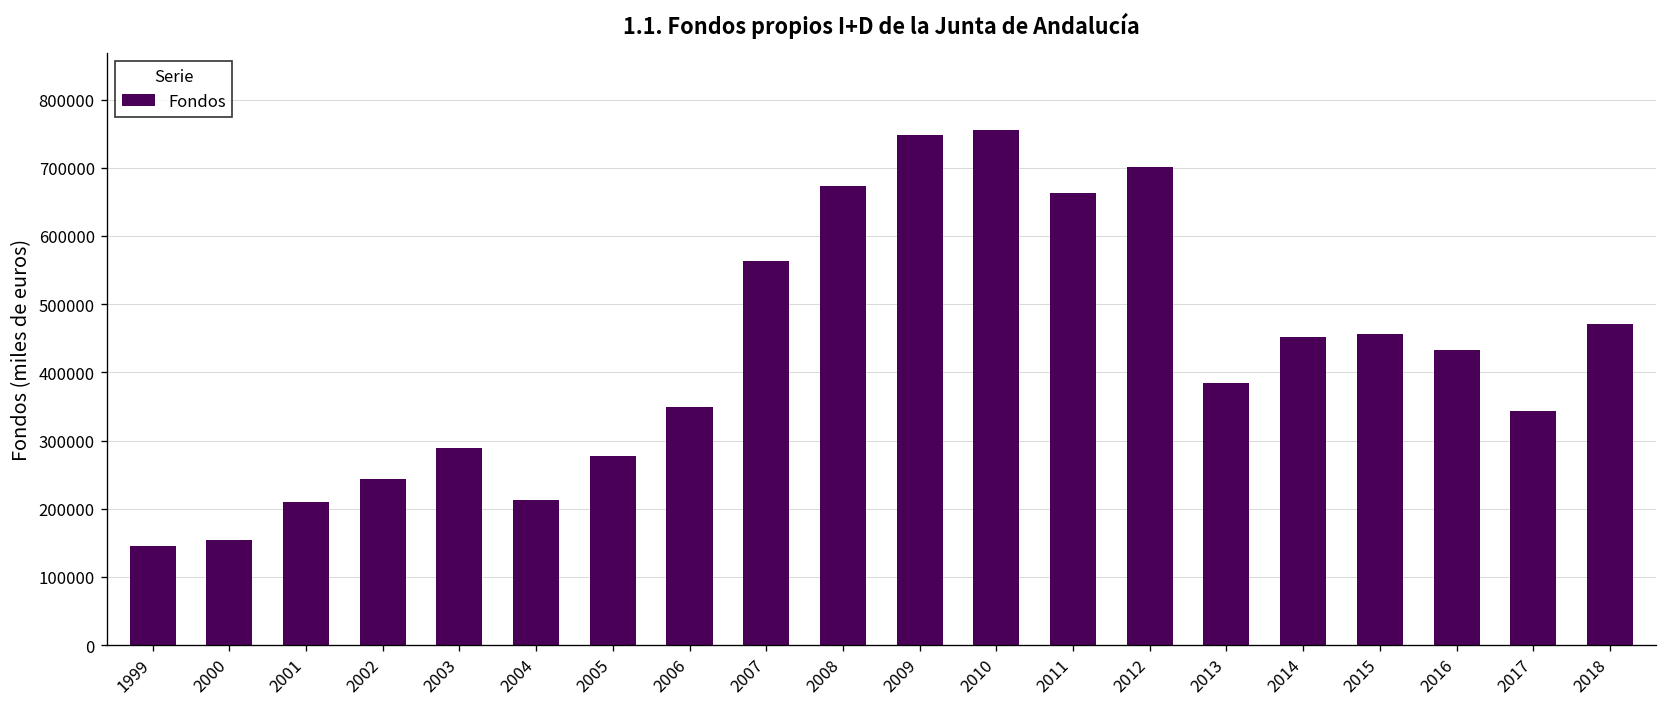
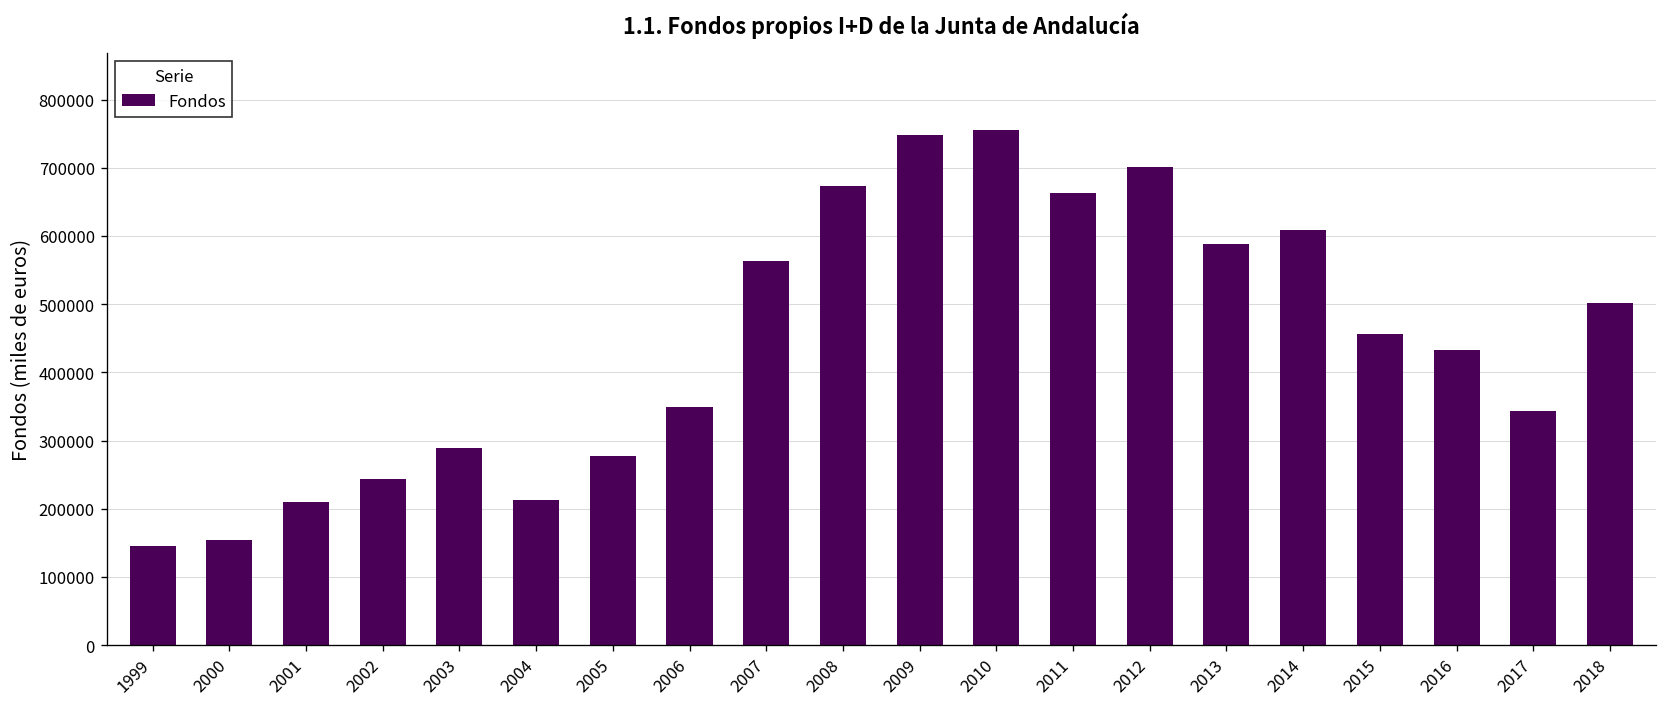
2013: 380000 -> 590000
2014: 450000 -> 610000
2018: 470000 -> 500000
